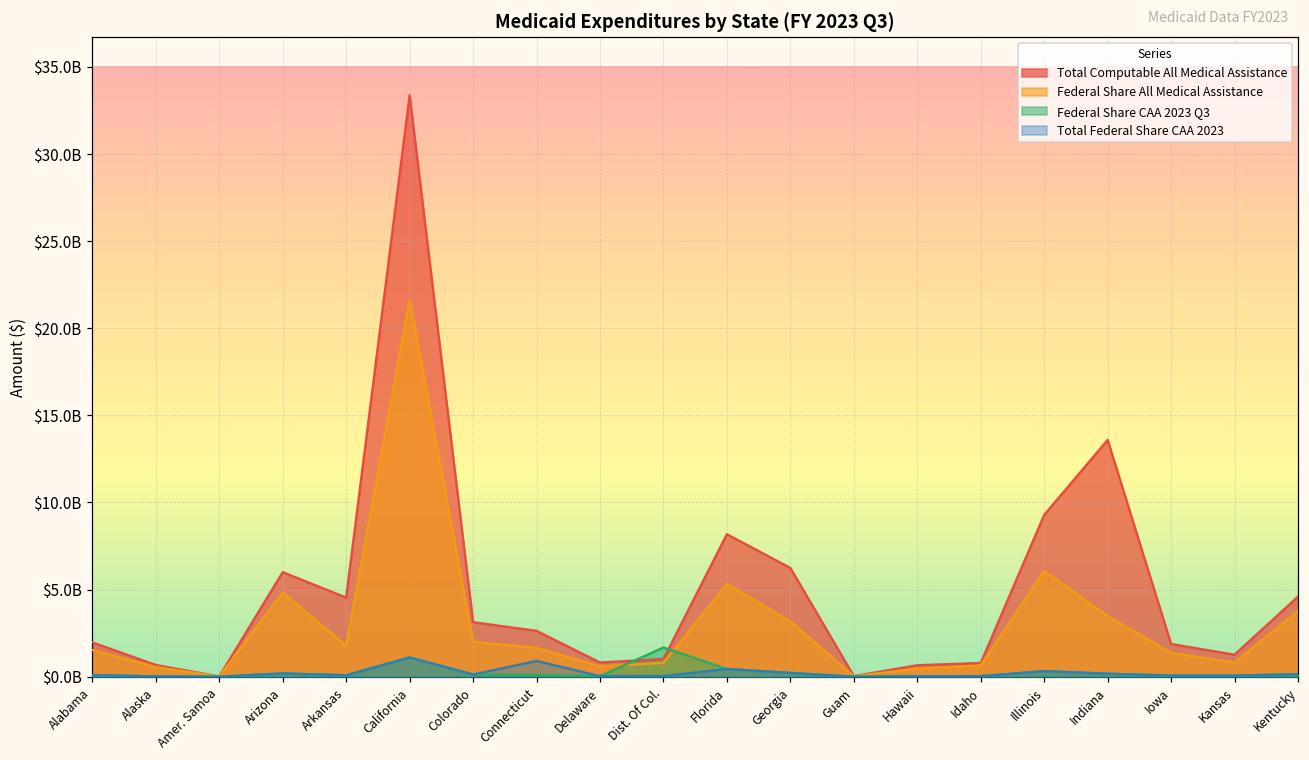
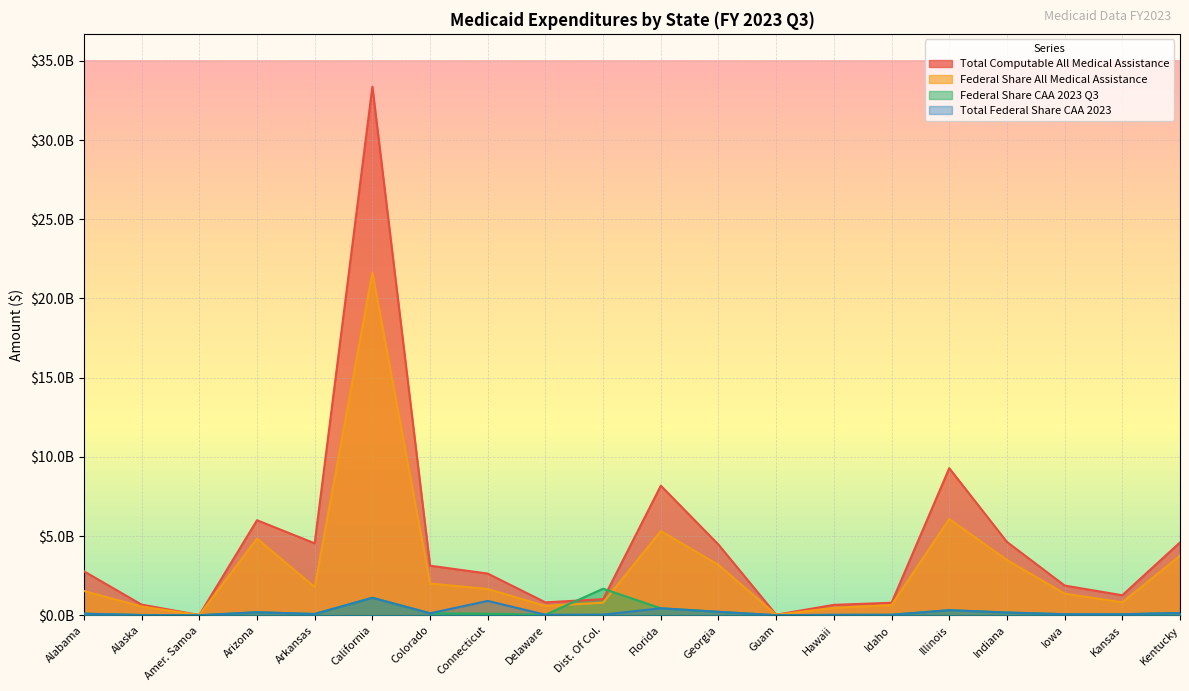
Total Computable All Medical Assistance, Alabama: $2000000000 -> $2800000000
Total Computable All Medical Assistance, Georgia: $6200000000 -> $4500000000
Total Computable All Medical Assistance, Indiana: $13600000000 -> $4600000000
